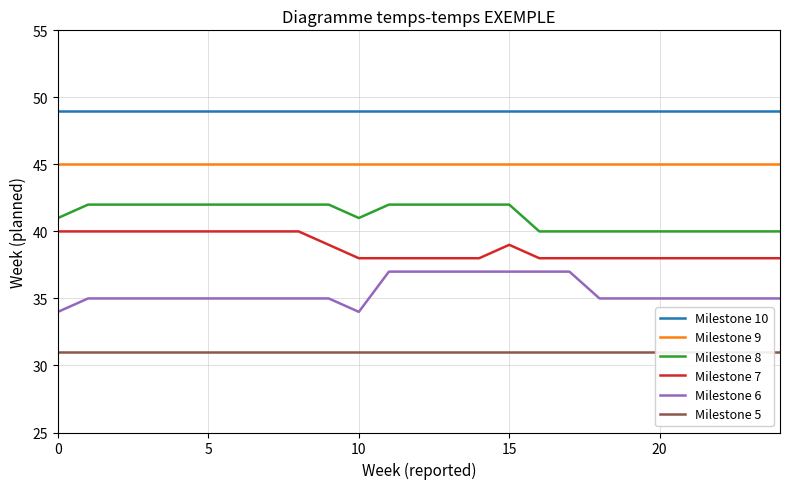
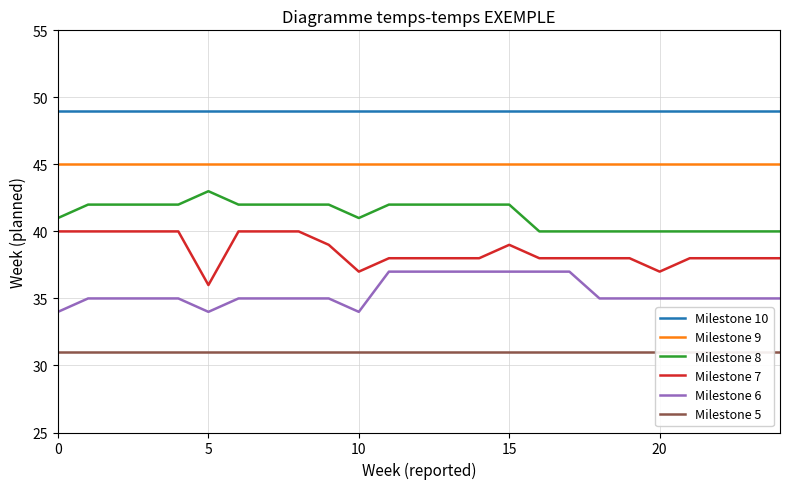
Milestone 8, 5: 42 -> 43
Milestone 7, 5: 40 -> 36
Milestone 6, 5: 35 -> 34
Milestone 7, 10: 38 -> 37
Milestone 7, 20: 38 -> 37
